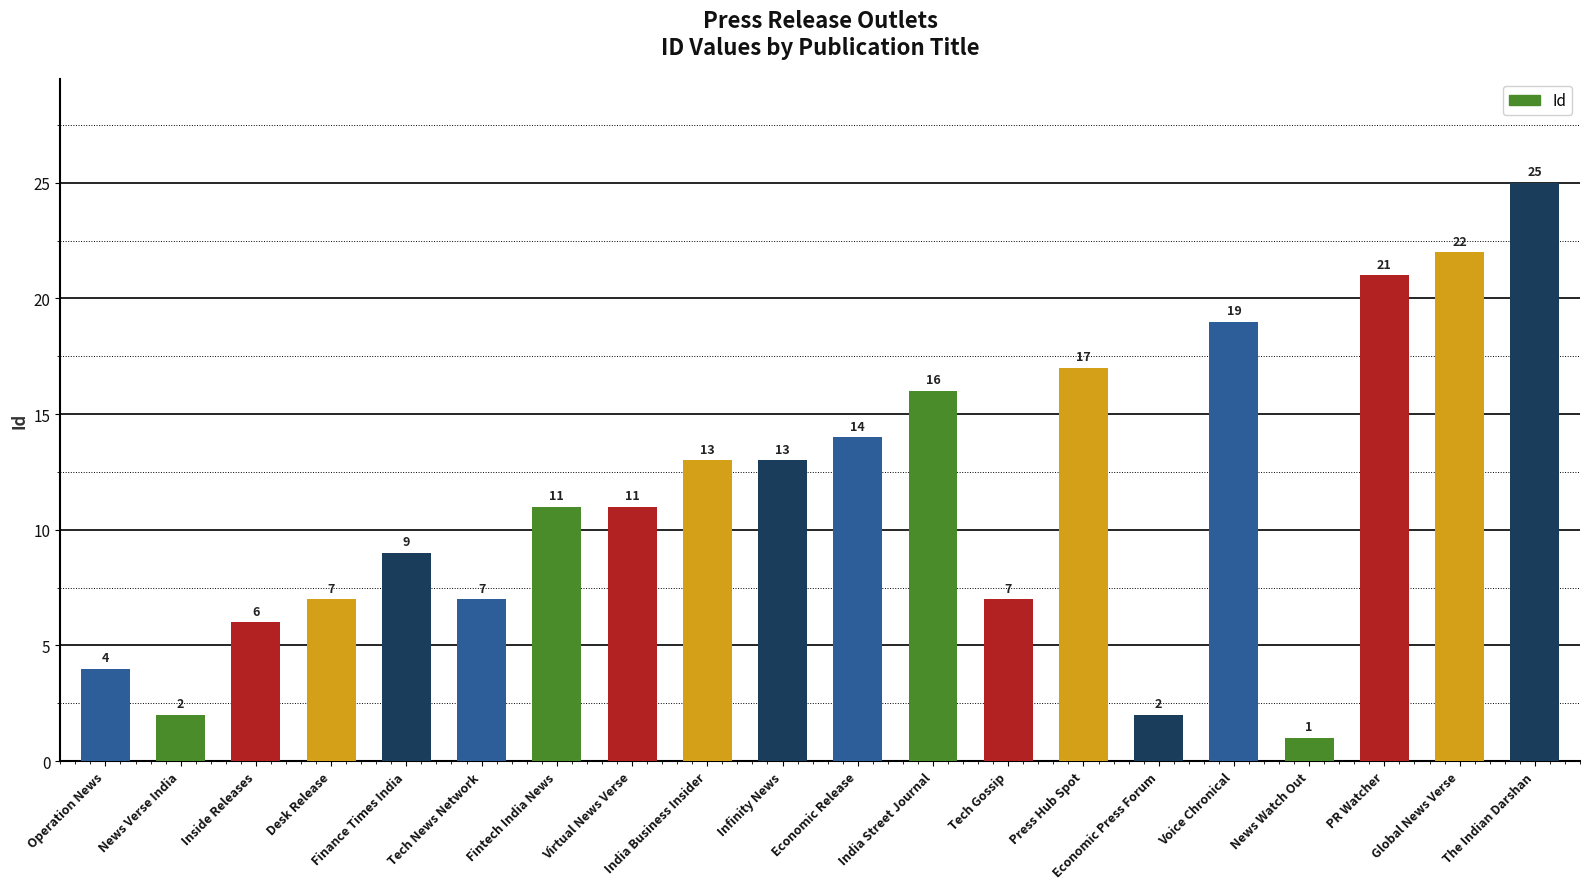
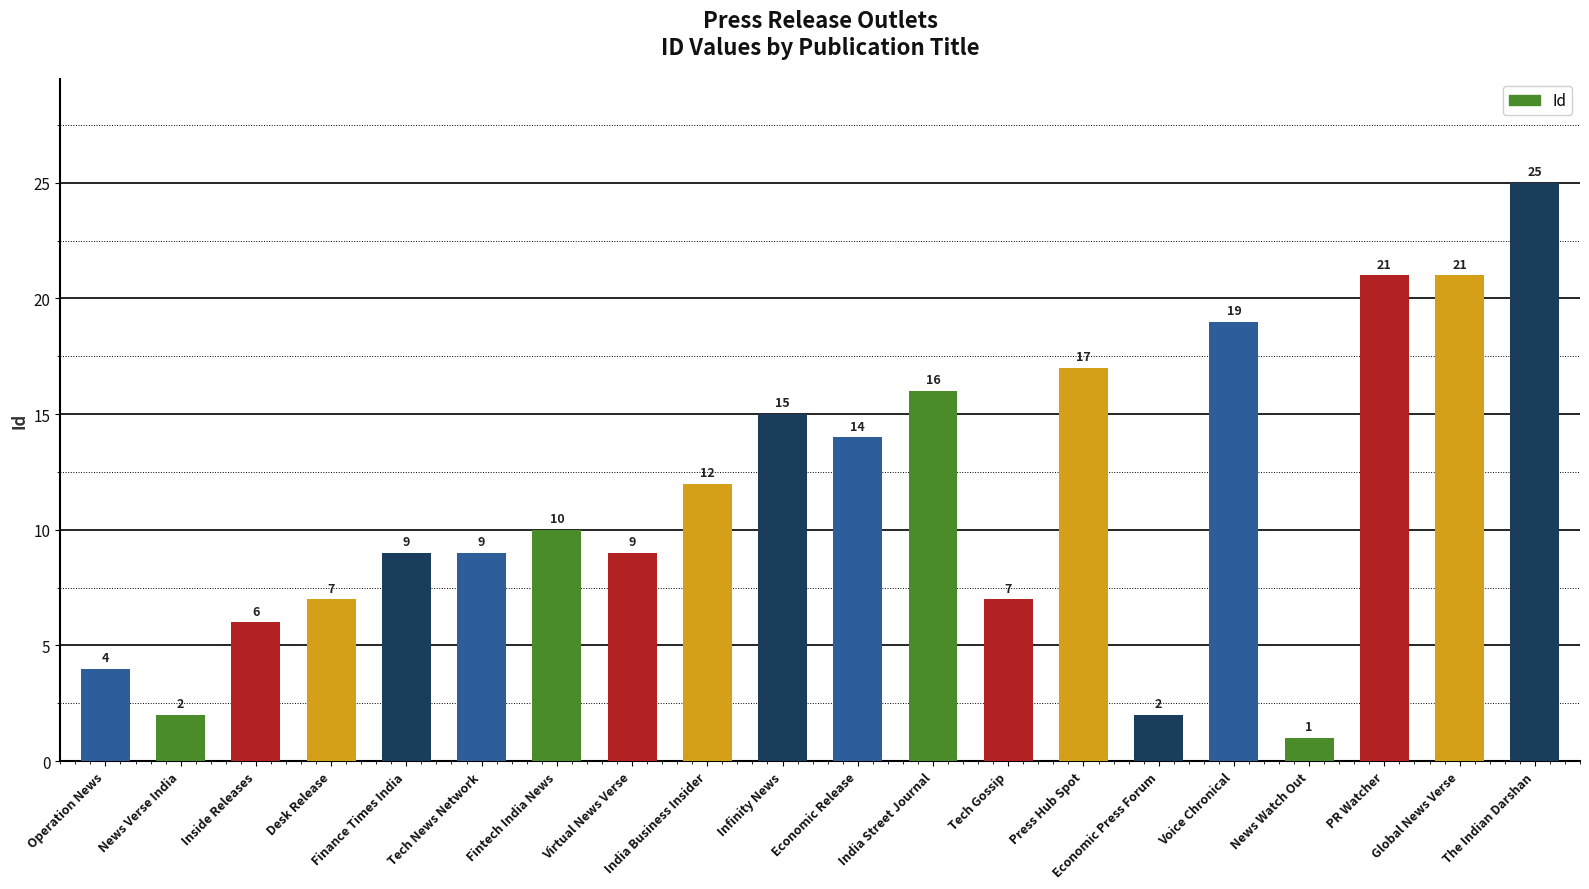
Tech News Network: 7 -> 9
Fintech India News: 11 -> 10
Virtual News Verse: 11 -> 9
India Business Insider: 13 -> 12
Infinity News: 13 -> 15
Global News Verse: 22 -> 21
